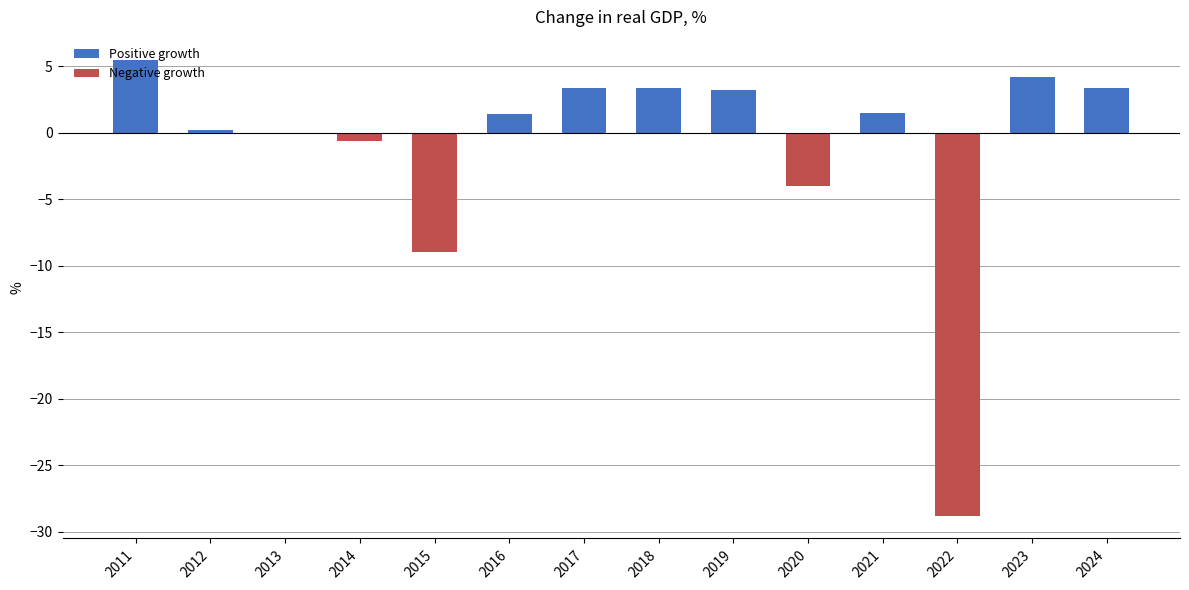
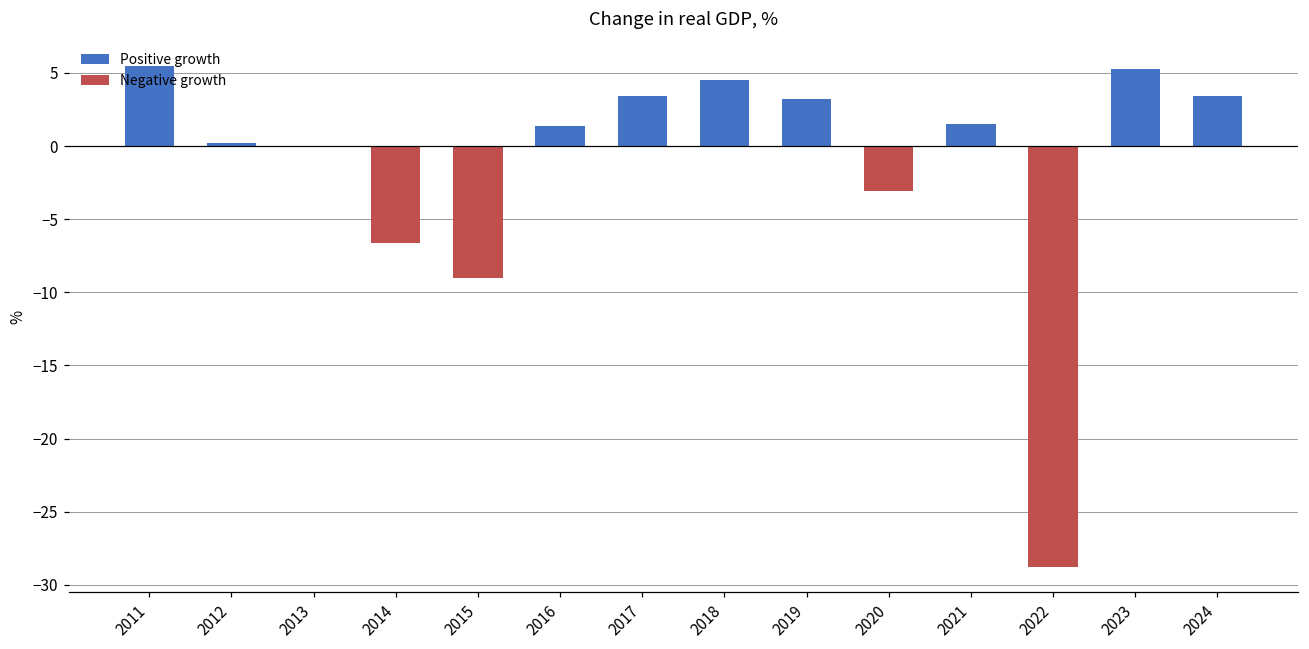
Negative growth, 2014: -0.6 -> -6.6
Positive growth, 2018: 3.4 -> 4.5
Negative growth, 2020: -4.0 -> -3.1
Positive growth, 2023: 4.2 -> 5.3
